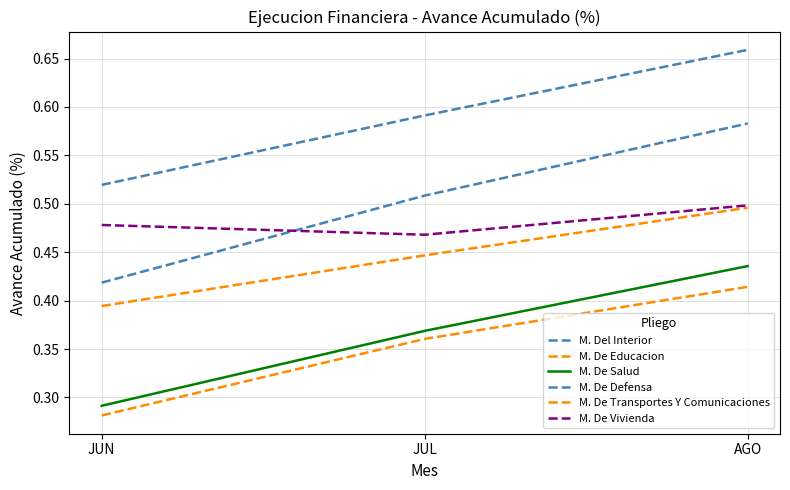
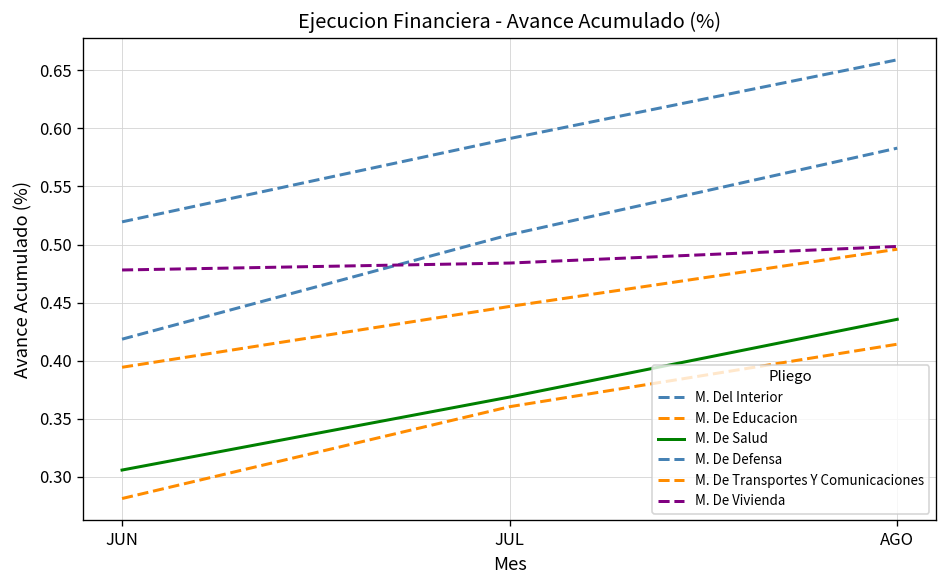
M. De Salud, JUN: 0.29 -> 0.31
M. De Vivienda, JUL: 0.47 -> 0.48
